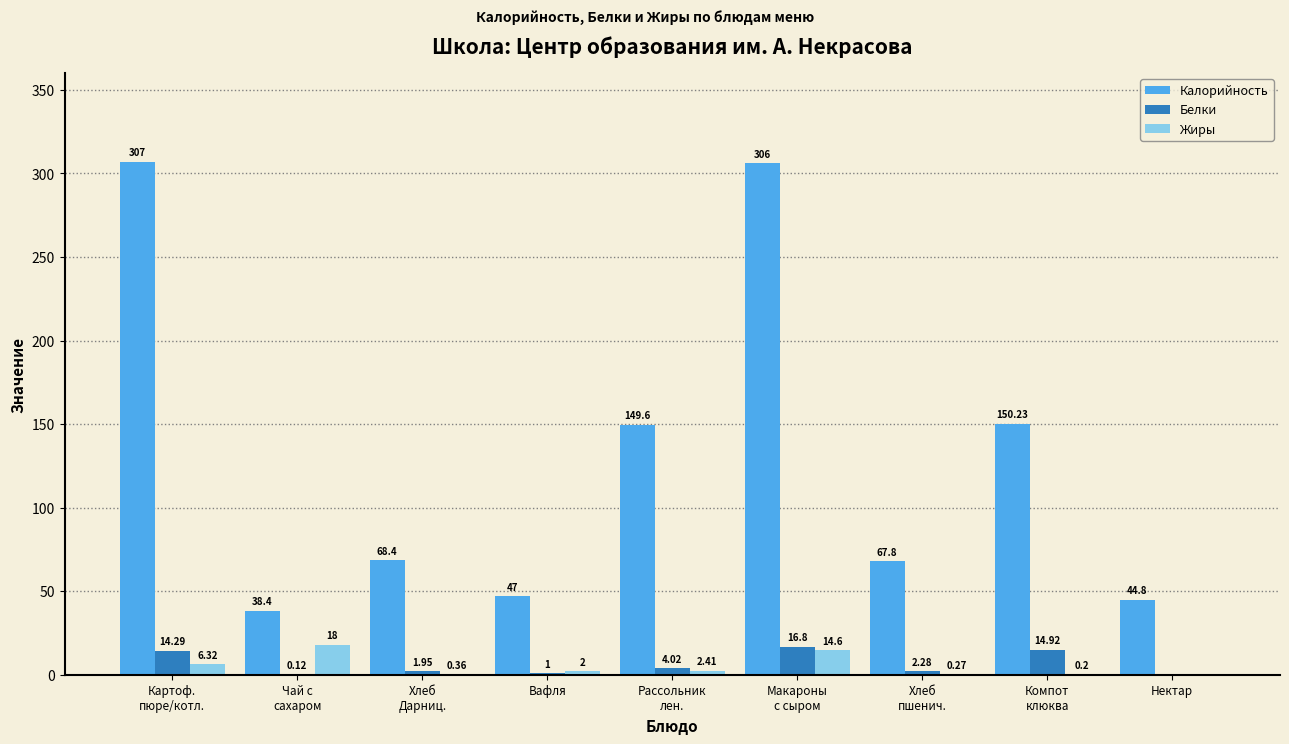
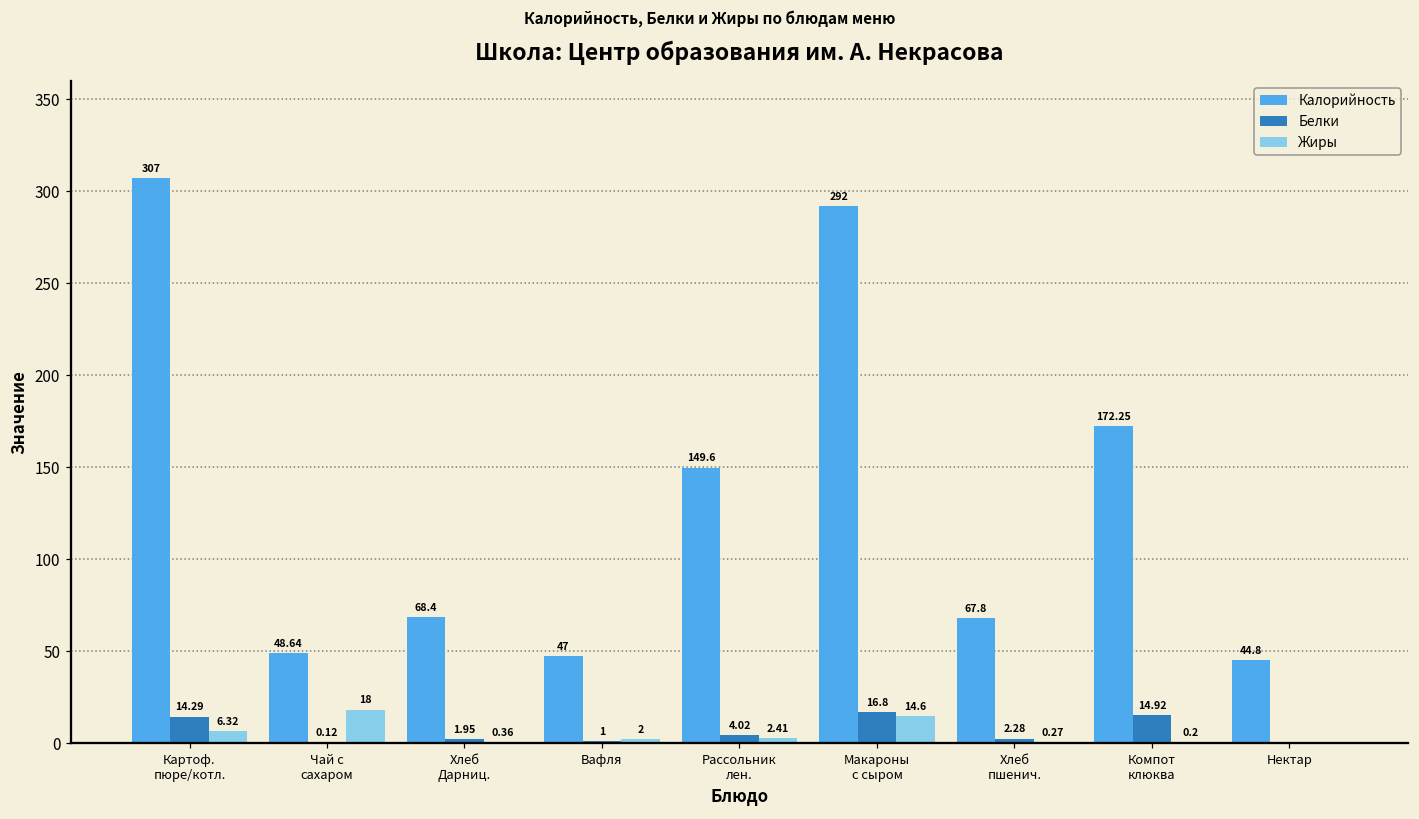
Калорийность, Чай с сахаром: 38.4 -> 48.64
Калорийность, Макароны с сыром: 306 -> 292
Калорийность, Компот клюква: 150.23 -> 172.25
